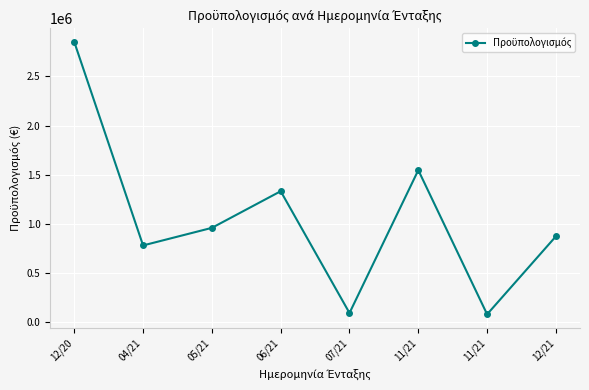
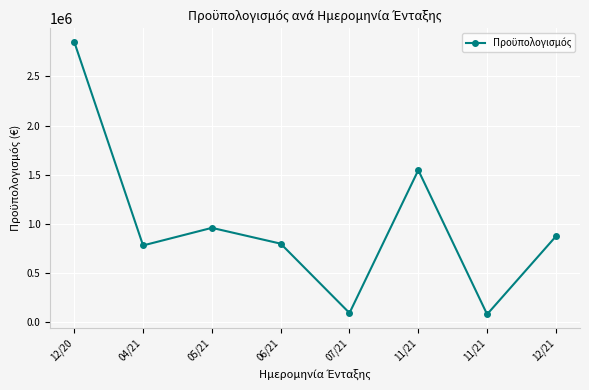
06/21: 1300000 -> 800000
